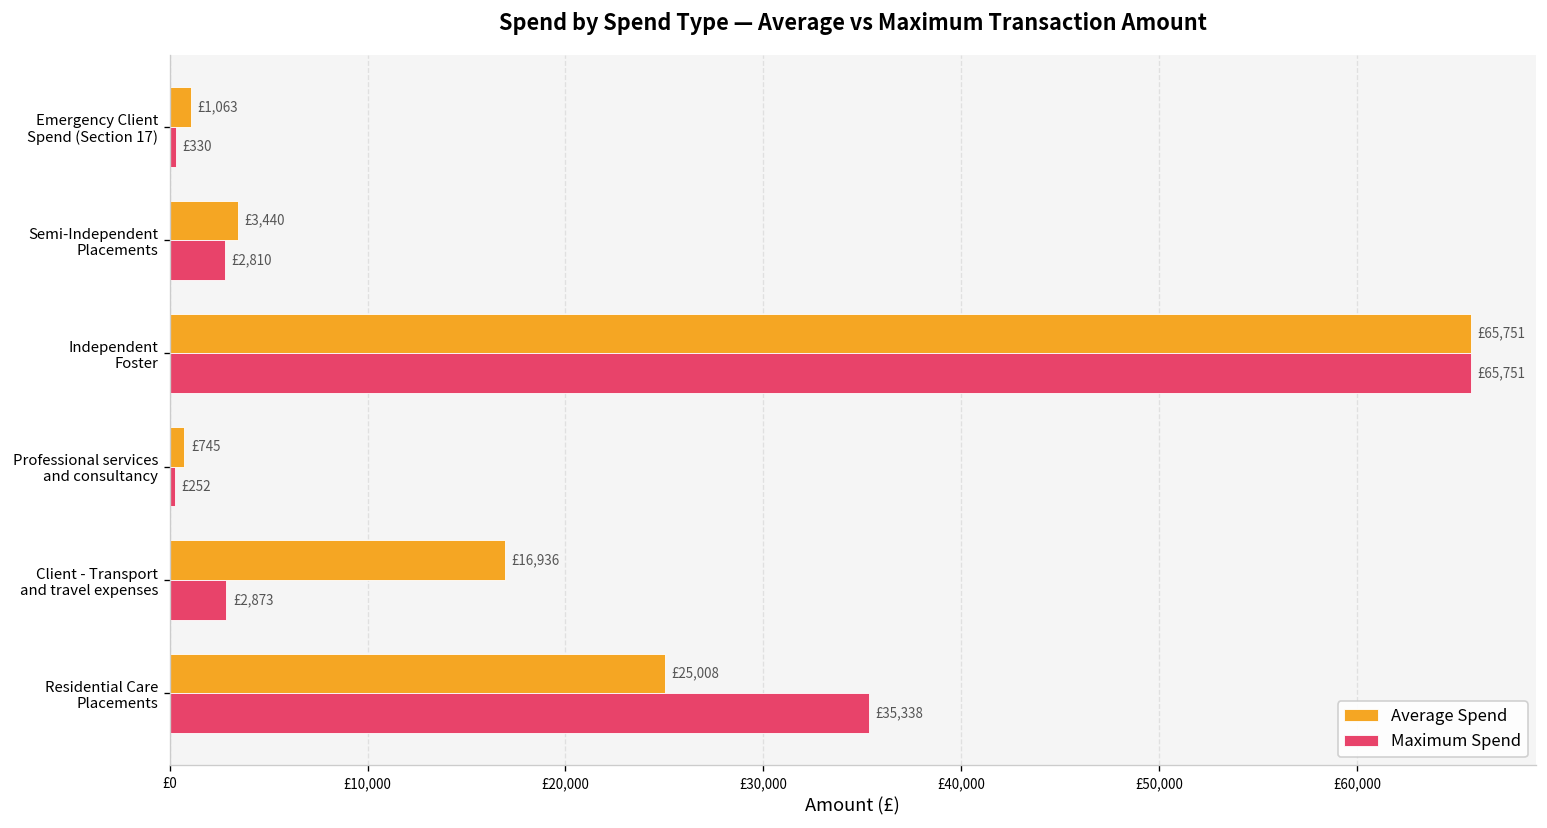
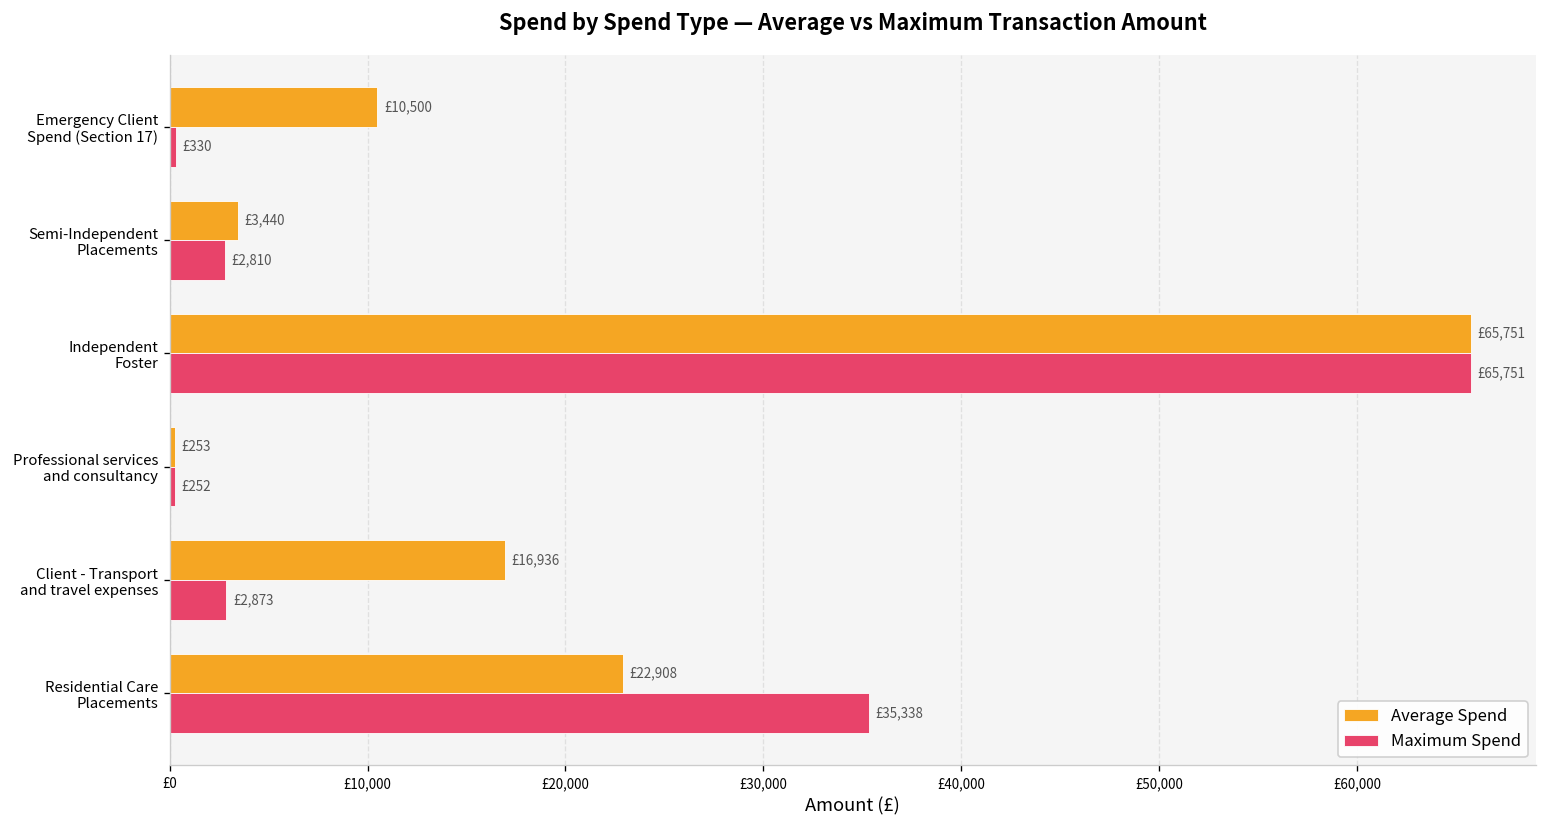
Average Spend, Emergency Client Spend (Section 17): £1,063 -> £10,500
Average Spend, Professional services and consultancy: £745 -> £253
Average Spend, Residential Care Placements: £25,008 -> £22,908
